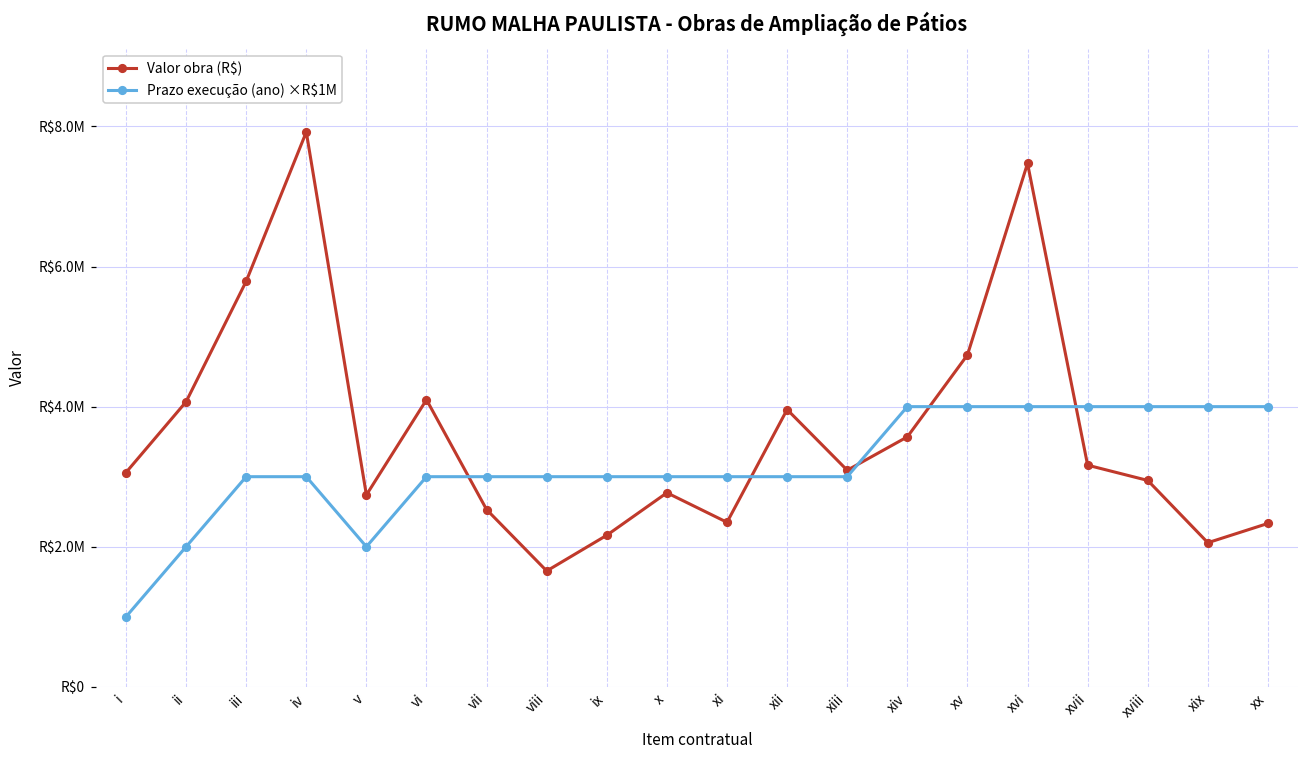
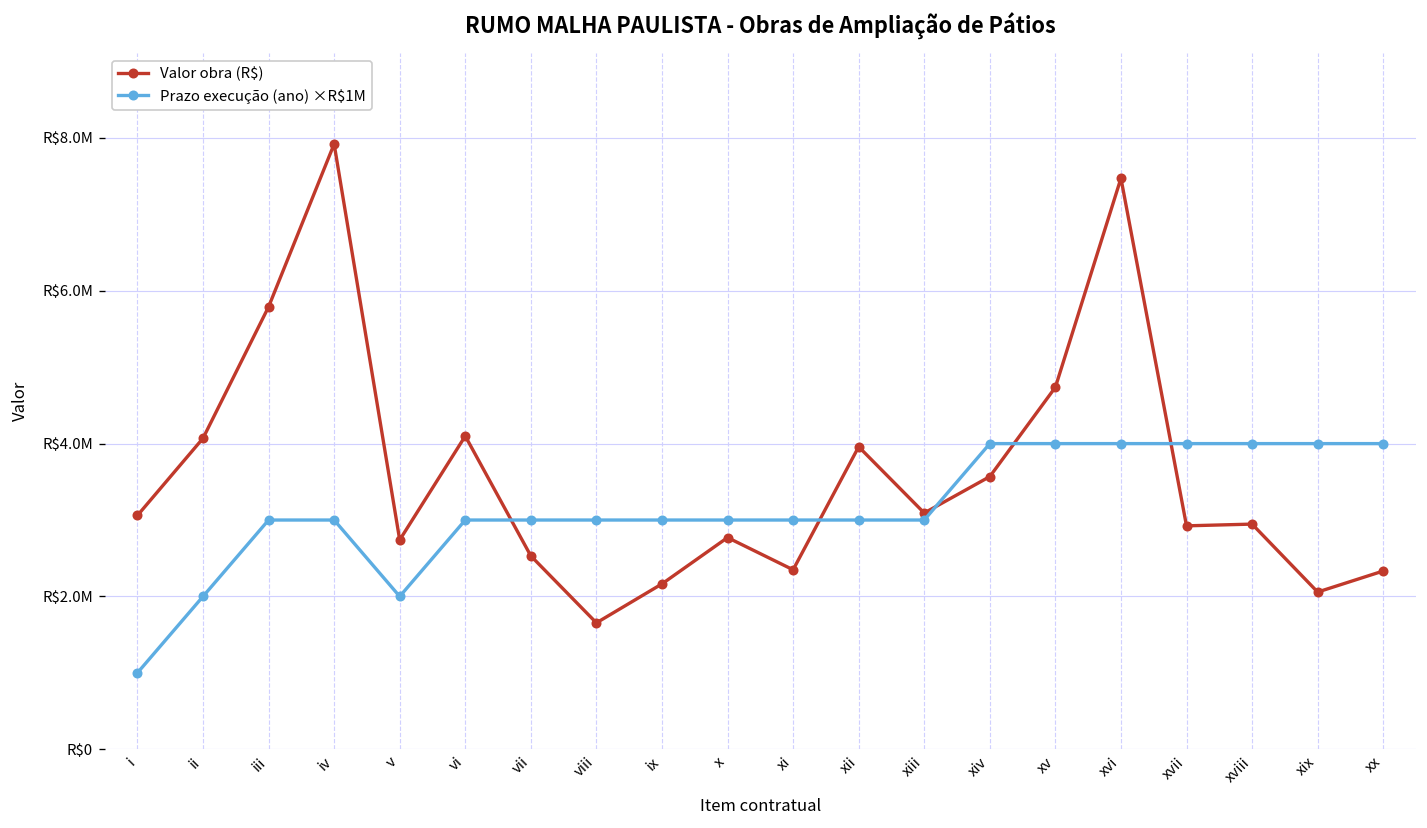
Valor obra (R$), xvii: R$3200000 -> R$2900000
